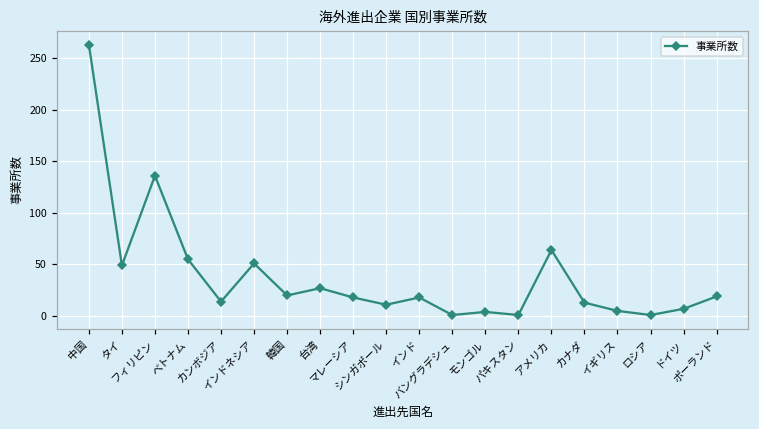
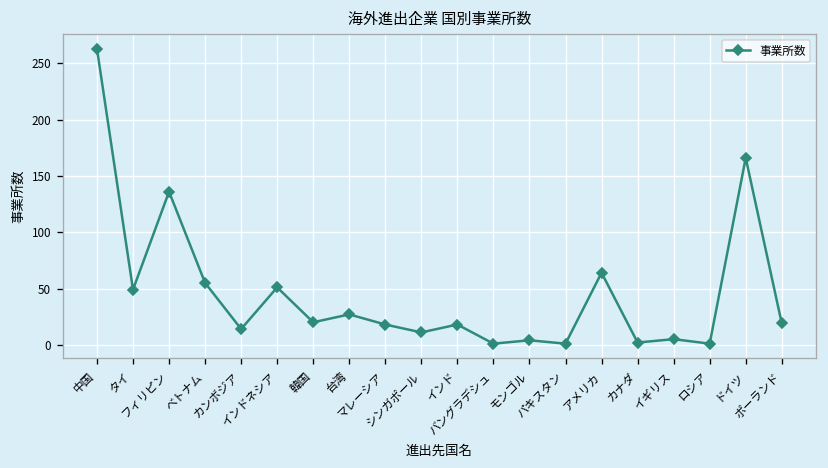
カナダ: 10 -> 0
ドイツ: 10 -> 170
